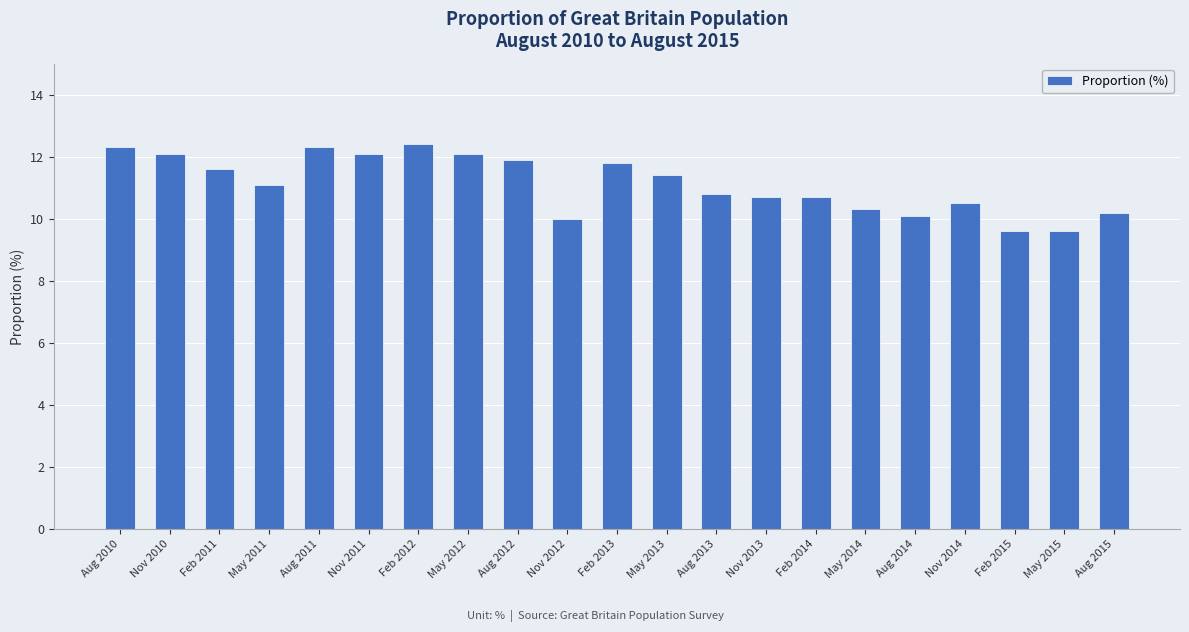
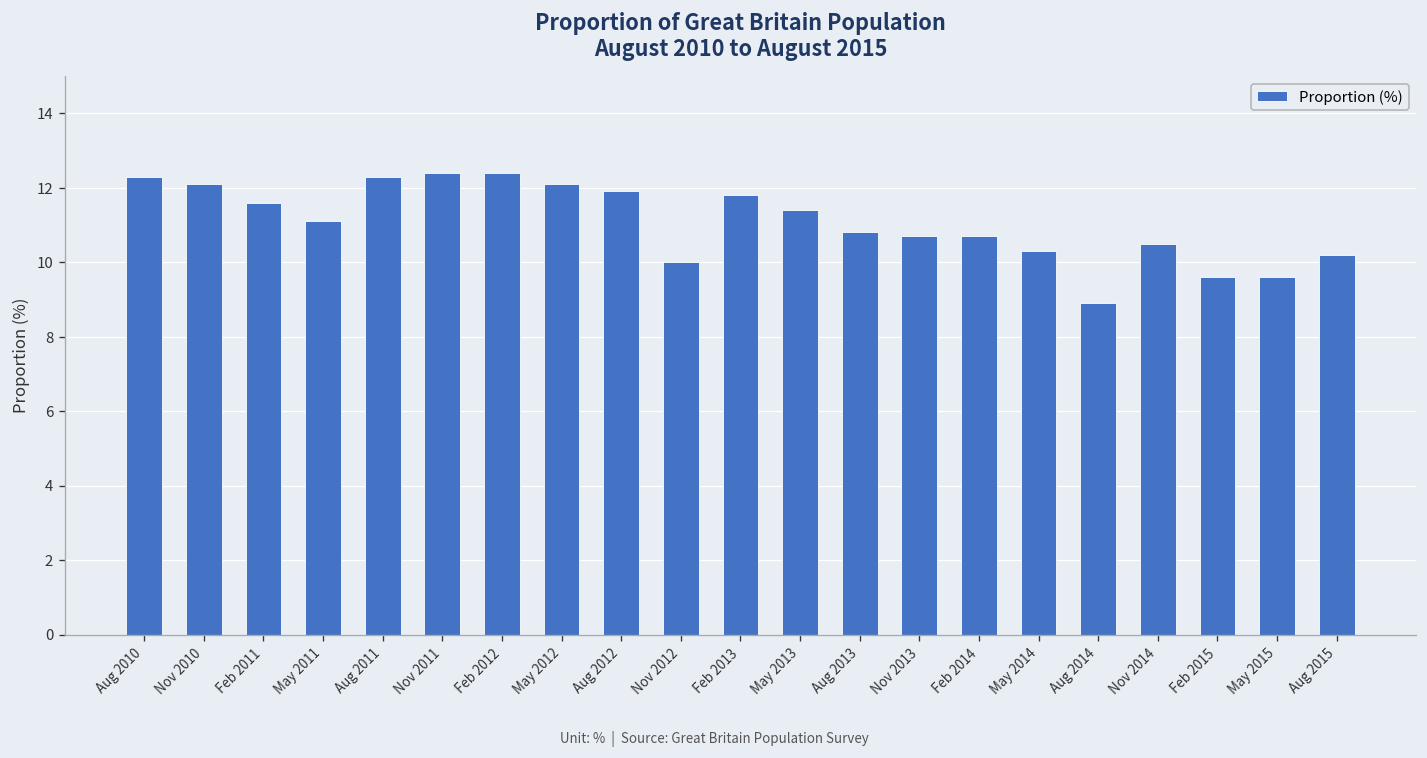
Nov 2011: 12.1 -> 12.4
Aug 2014: 10.1 -> 8.9
